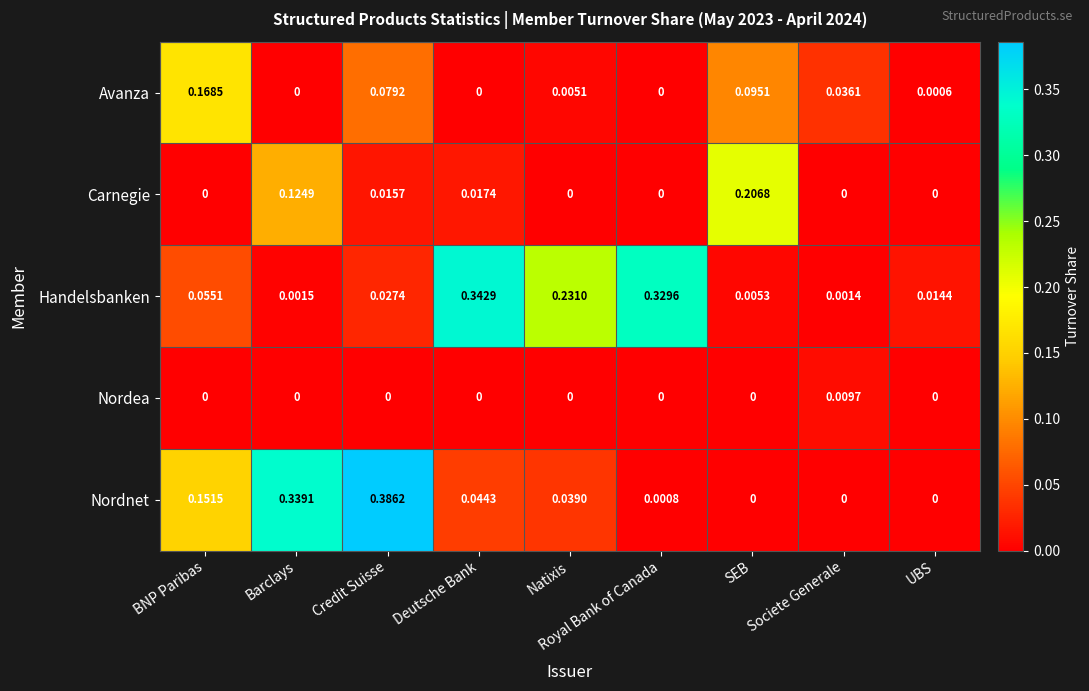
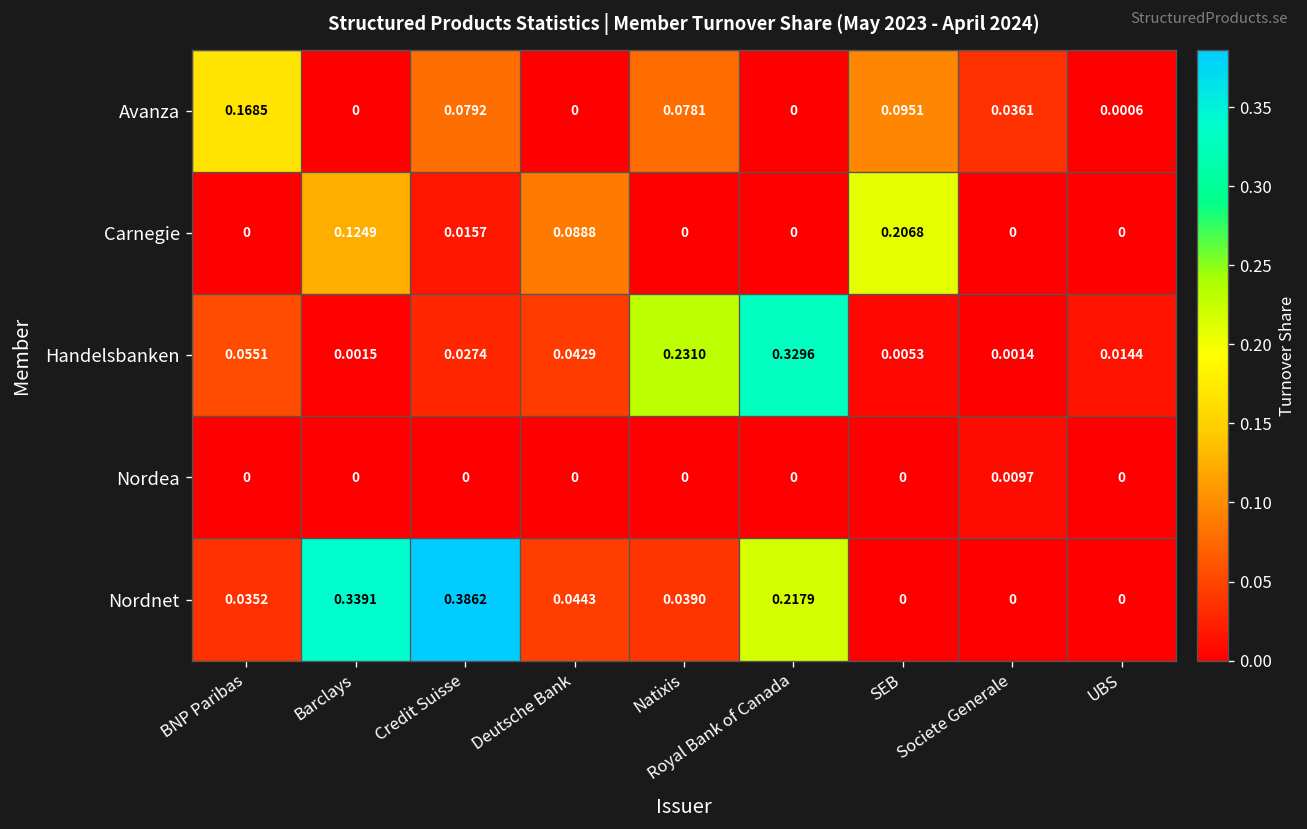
Avanza, Natixis: 0.0051 -> 0.0781
Carnegie, Deutsche Bank: 0.0174 -> 0.0888
Handelsbanken, Deutsche Bank: 0.3429 -> 0.0429
Nordnet, BNP Paribas: 0.1515 -> 0.0352
Nordnet, Royal Bank of Canada: 0.0008 -> 0.2179
